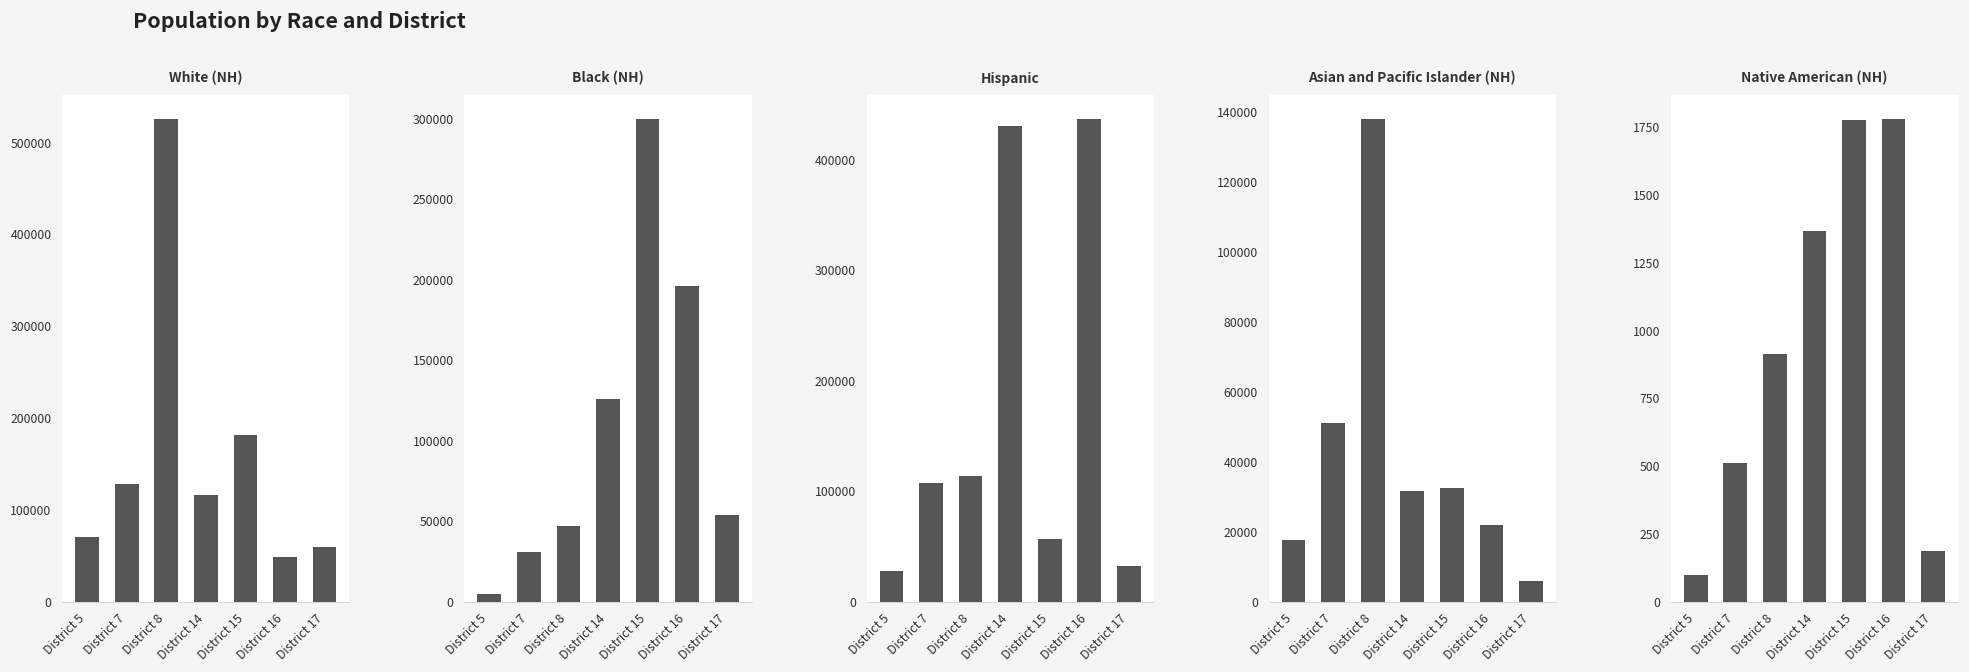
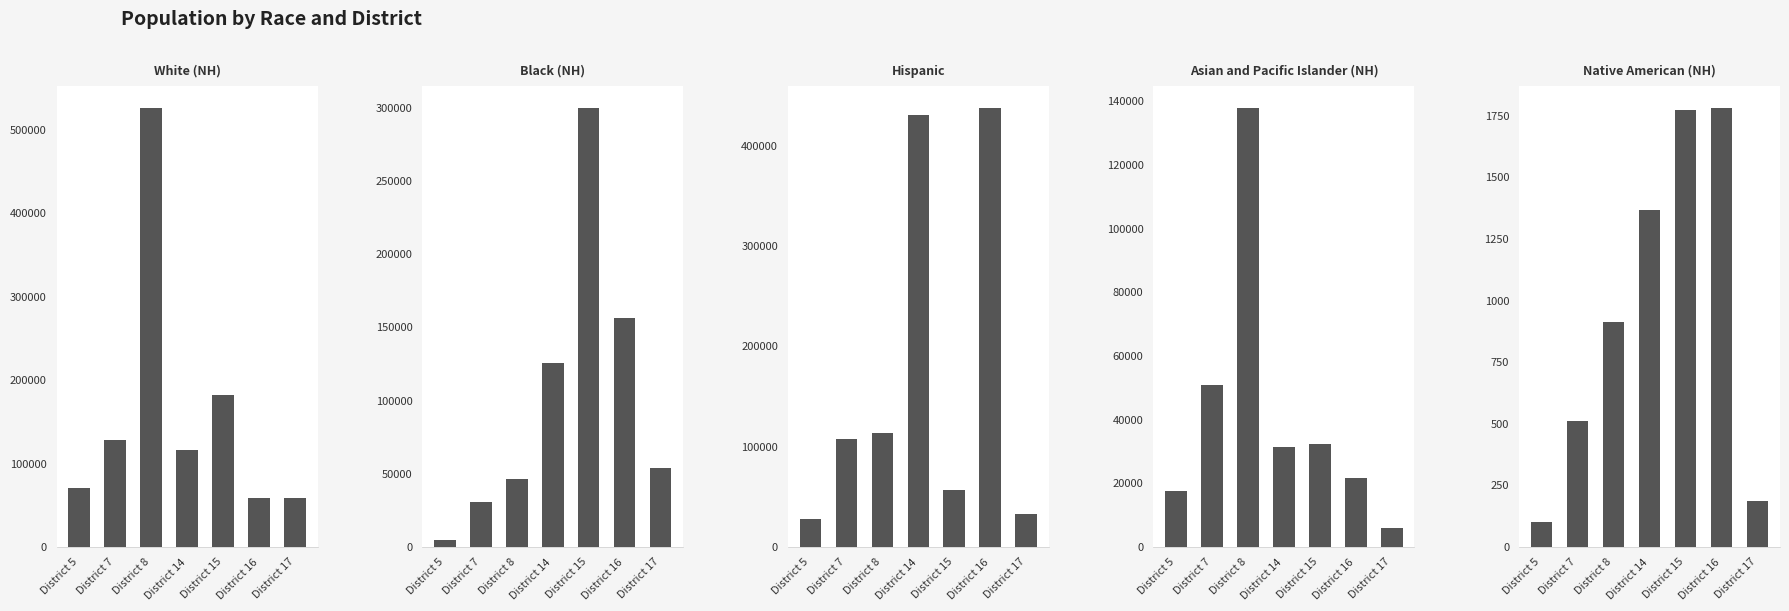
White (NH), District 16: 50000 -> 60000
Black (NH), District 16: 196000 -> 156000
